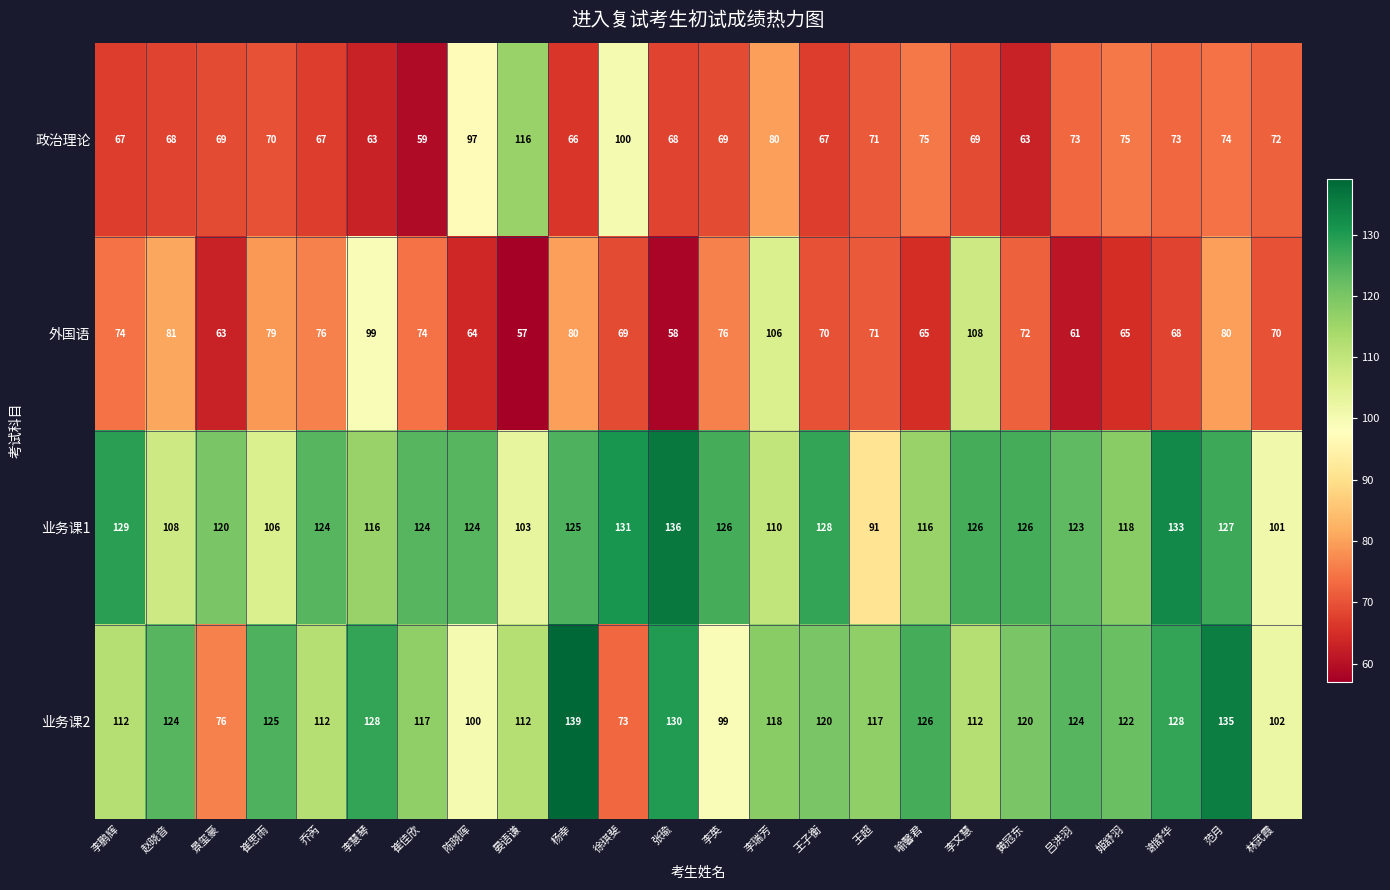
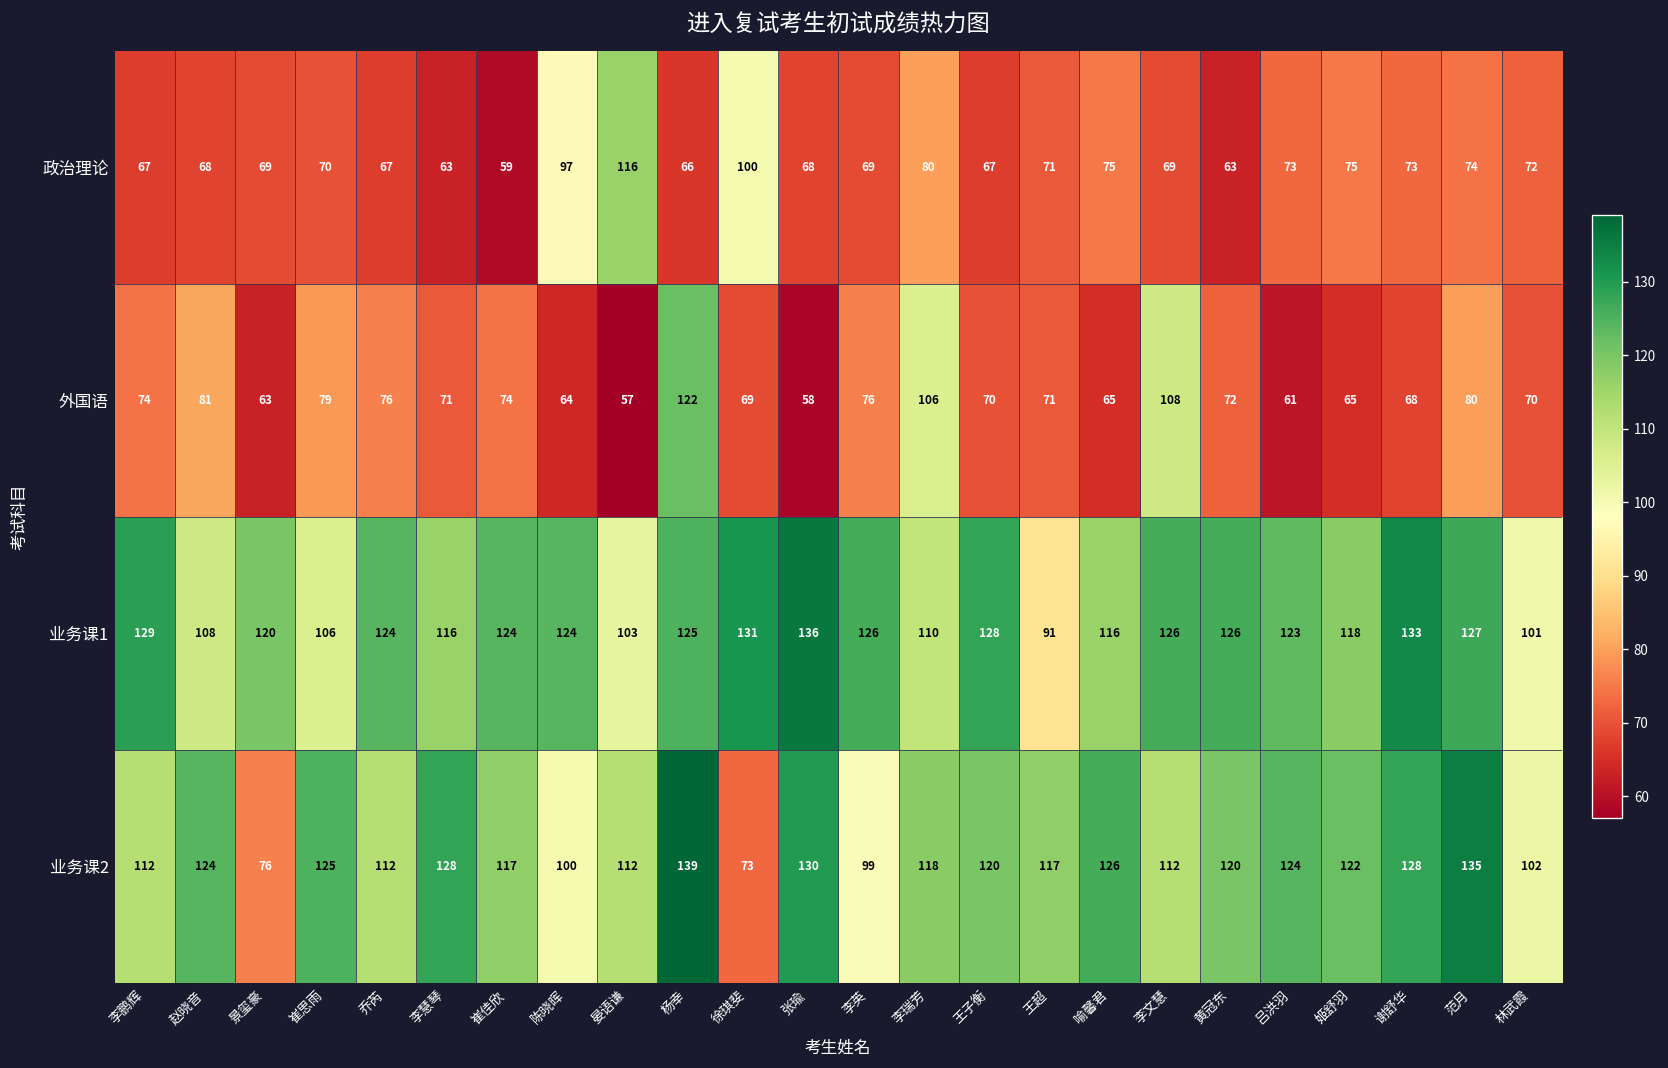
外国语, 李慧琴: 99 -> 71
外国语, 杨幸: 80 -> 122
